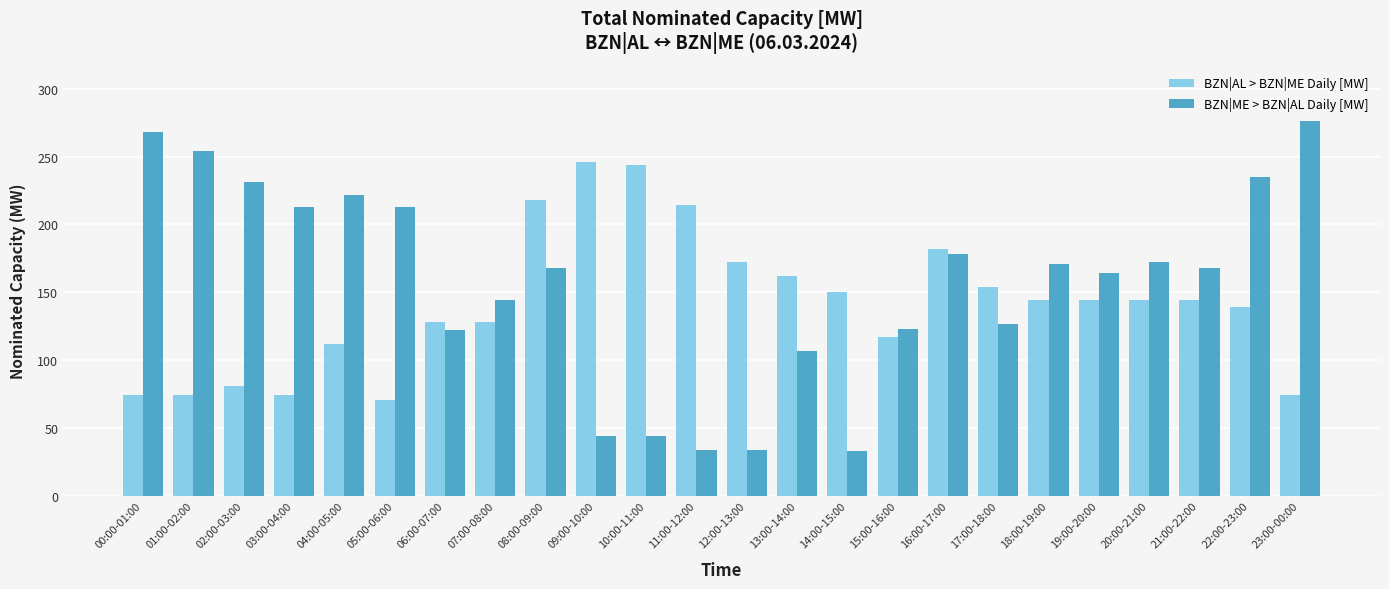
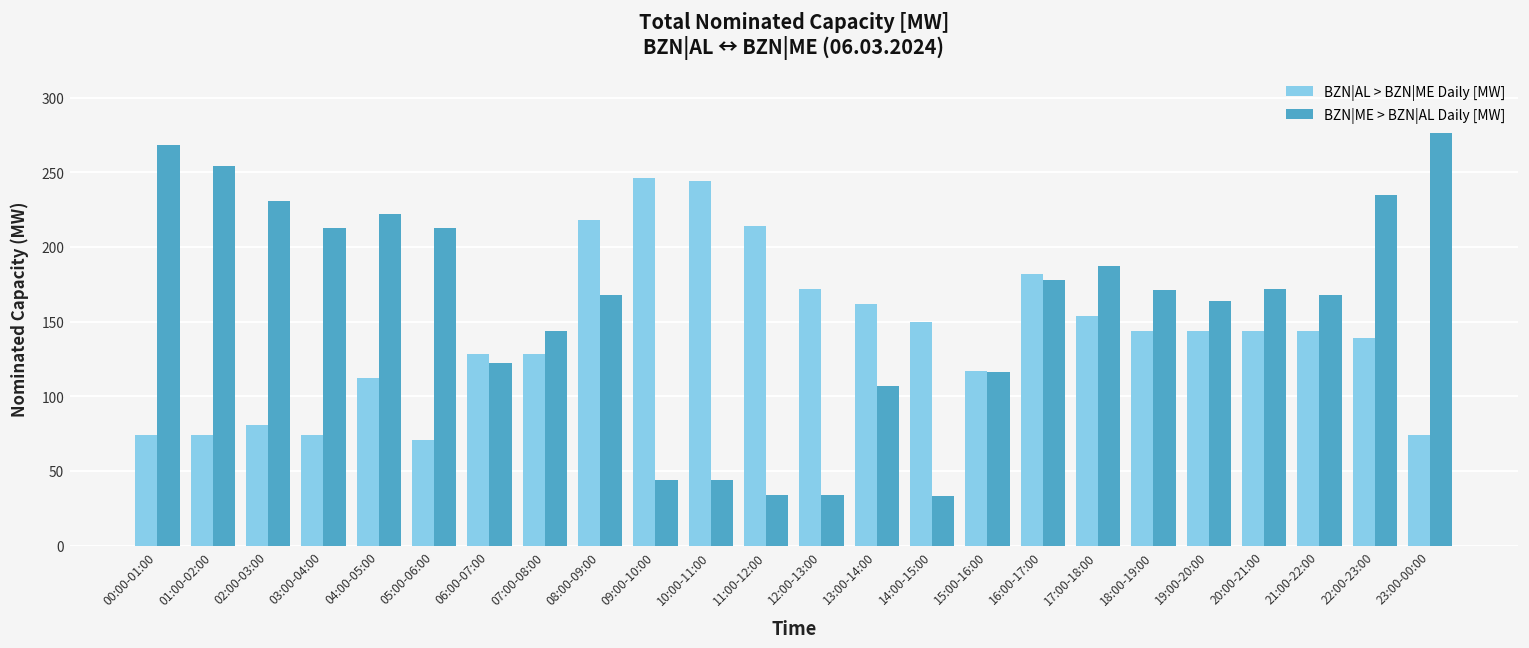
BZN|ME > BZN|AL Daily [MW], 15:00-16:00: 123 -> 116
BZN|ME > BZN|AL Daily [MW], 17:00-18:00: 127 -> 187
